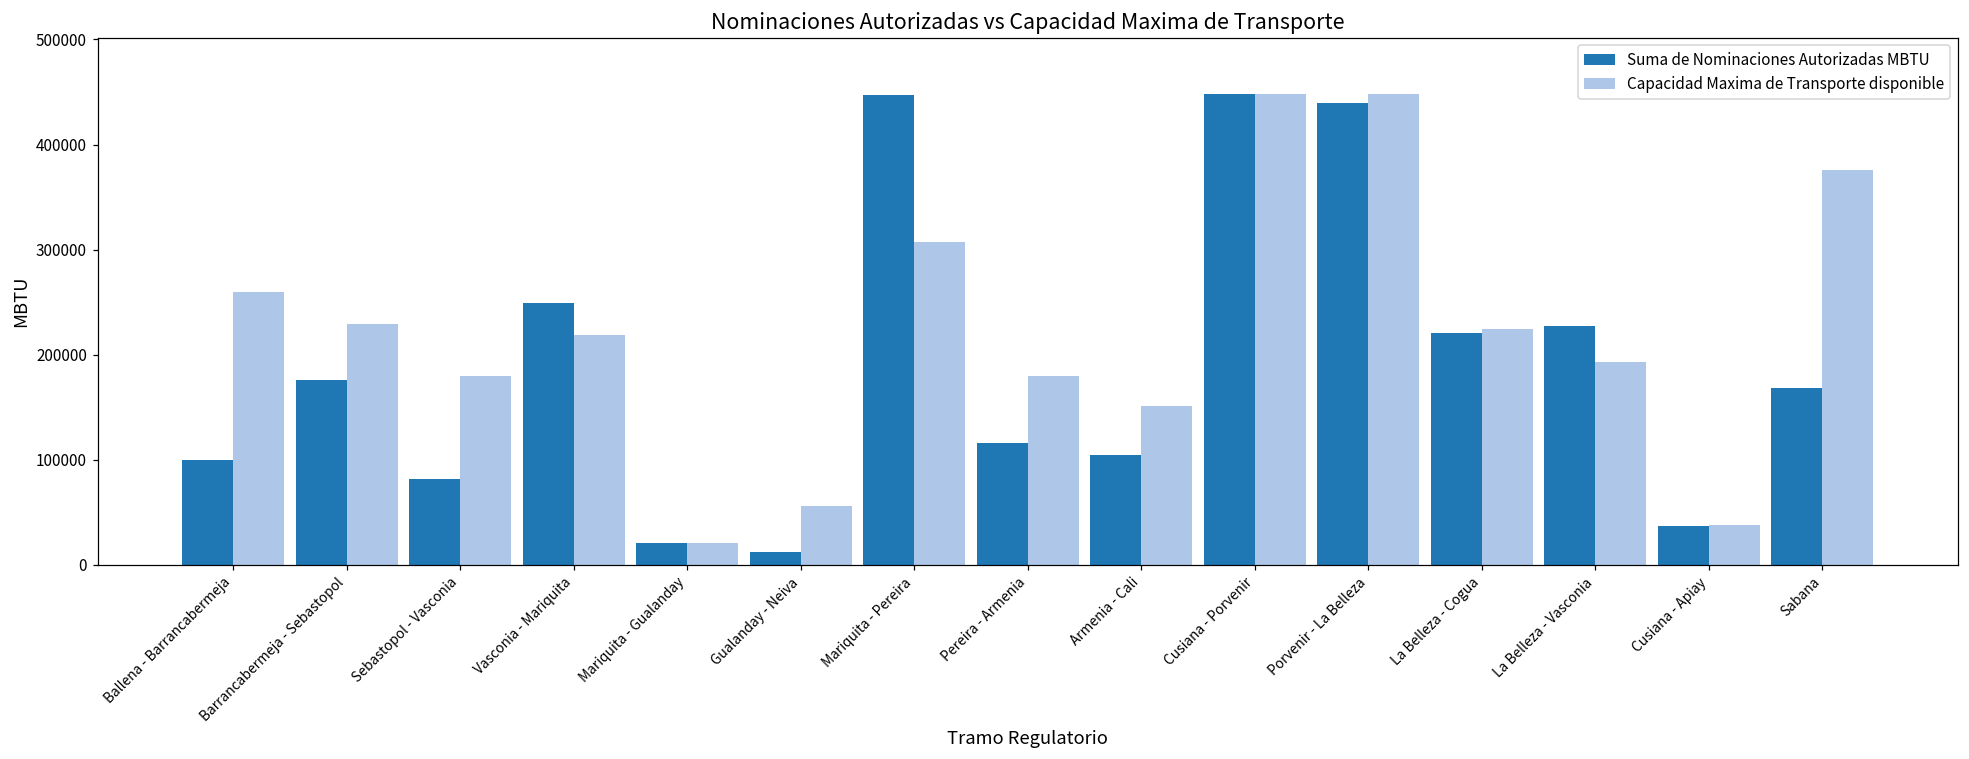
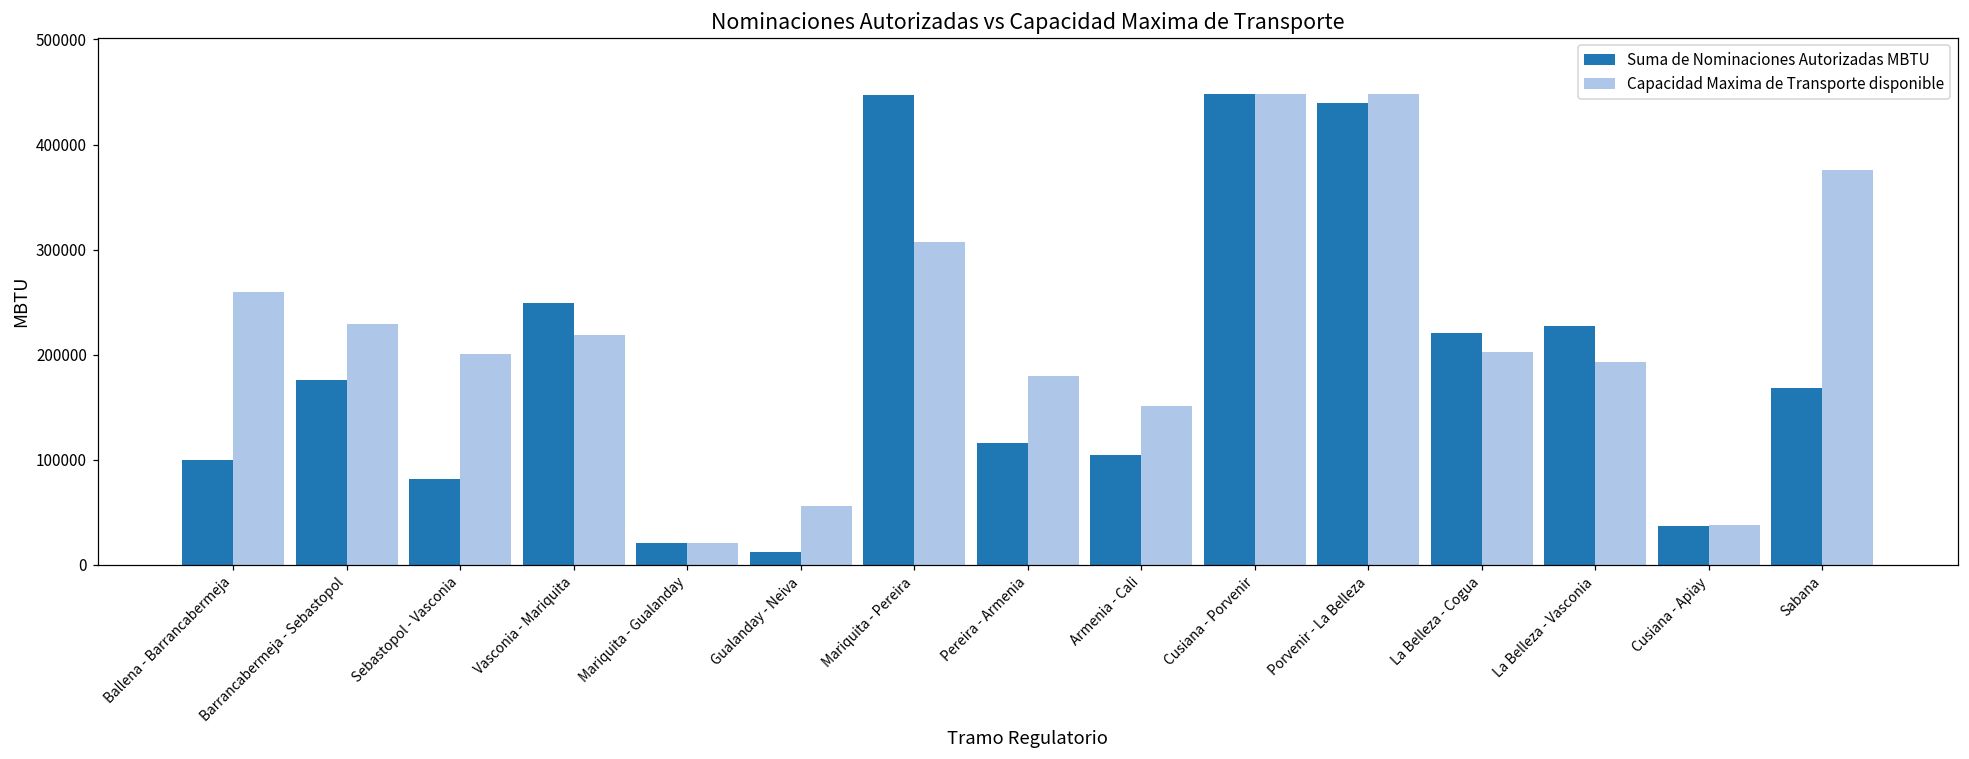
Capacidad Maxima de Transporte disponible, Sebastopol - Vasconia: 180000 -> 200000
Capacidad Maxima de Transporte disponible, La Belleza - Cogua: 220000 -> 200000
